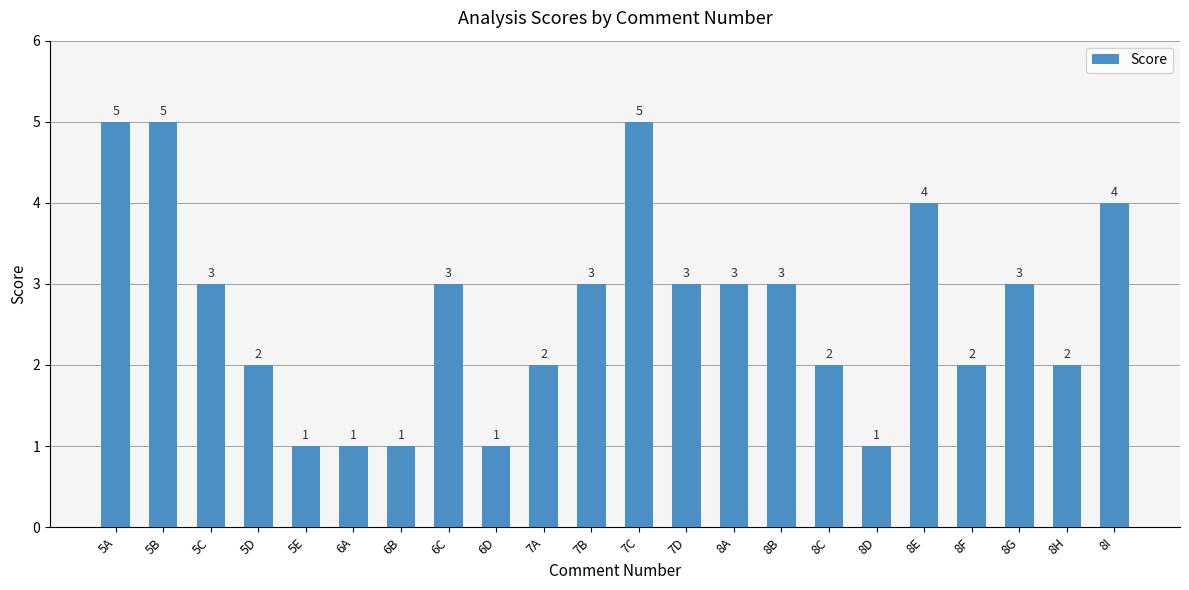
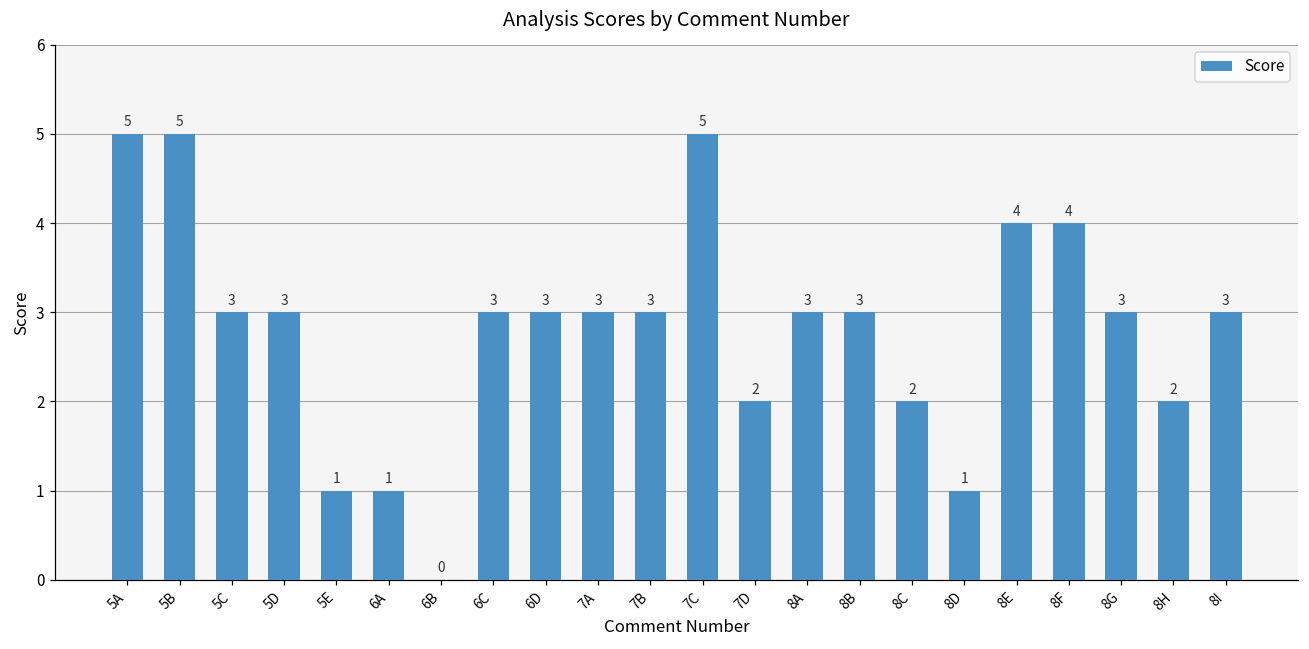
5D: 2 -> 3
6B: 1 -> 0
6D: 1 -> 3
7A: 2 -> 3
7D: 3 -> 2
8F: 2 -> 4
8I: 4 -> 3
